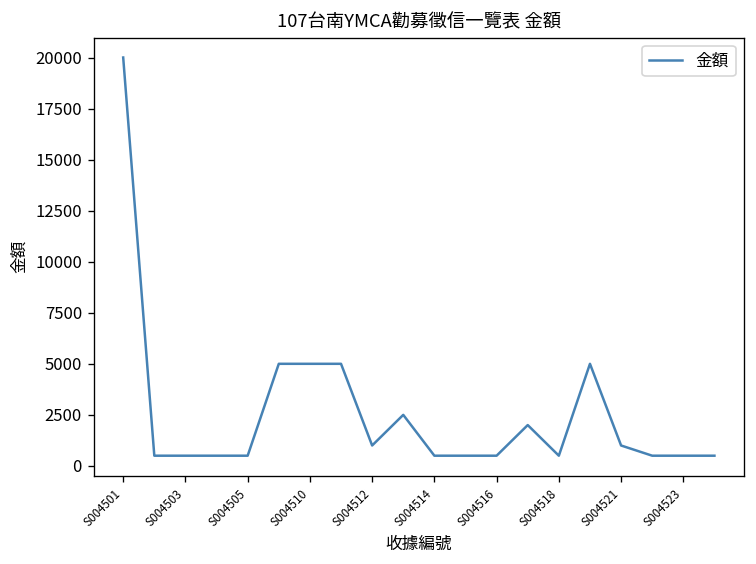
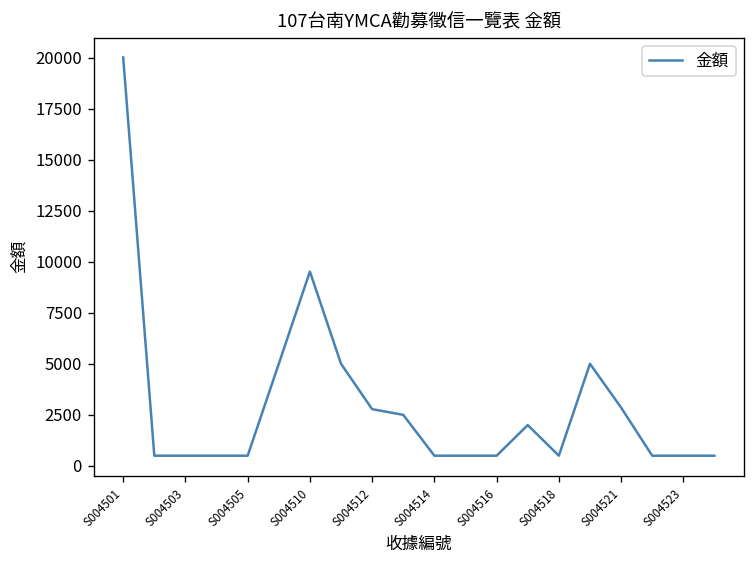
S004510: 5000 -> 9500
S004512: 1000 -> 2800
S004521: 1000 -> 2900
